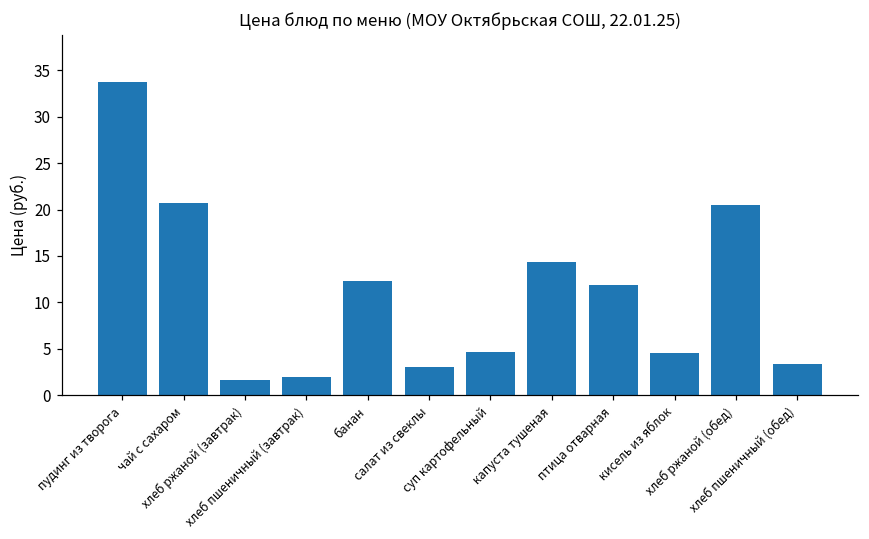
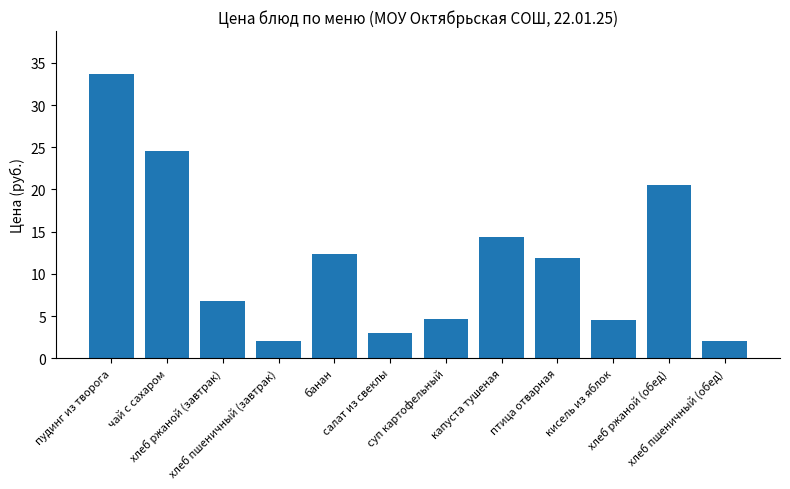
чай с сахаром: 21 -> 25
хлеб ржаной (завтрак): 2 -> 7
хлеб пшеничный (обед): 3 -> 2
